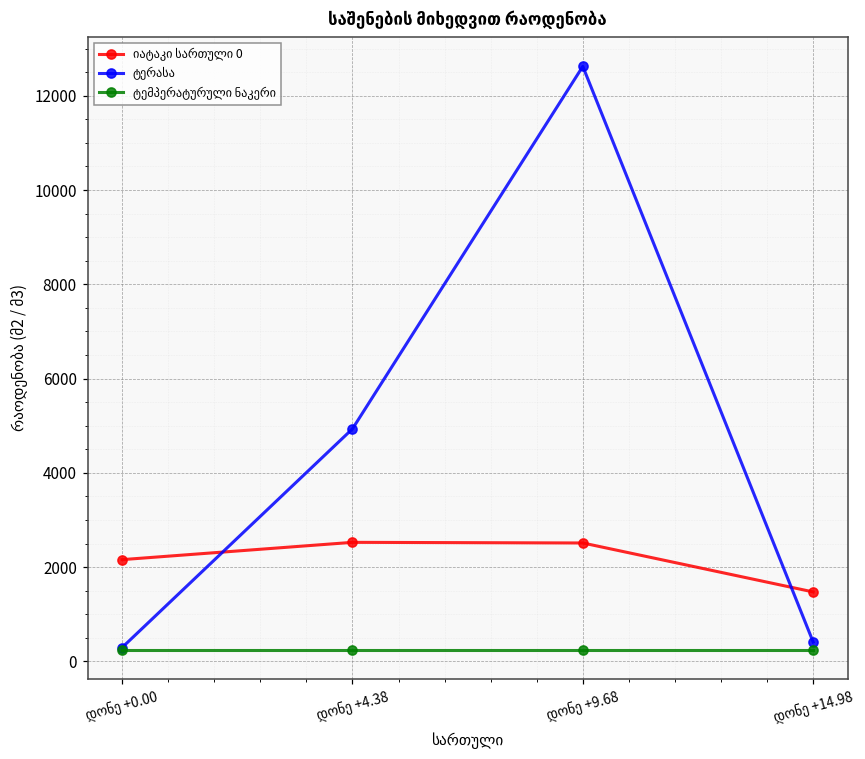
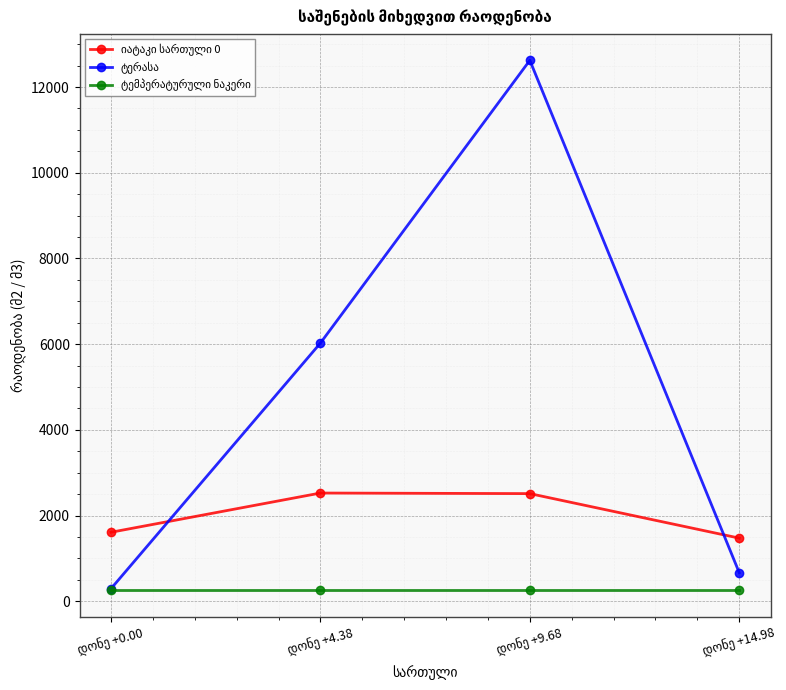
იატაკი სართული 0, დონე +0.00: 2200 -> 1600
ტერასა, დონე +4.38: 4900 -> 6000
ტერასა, დონე +14.98: 400 -> 700
